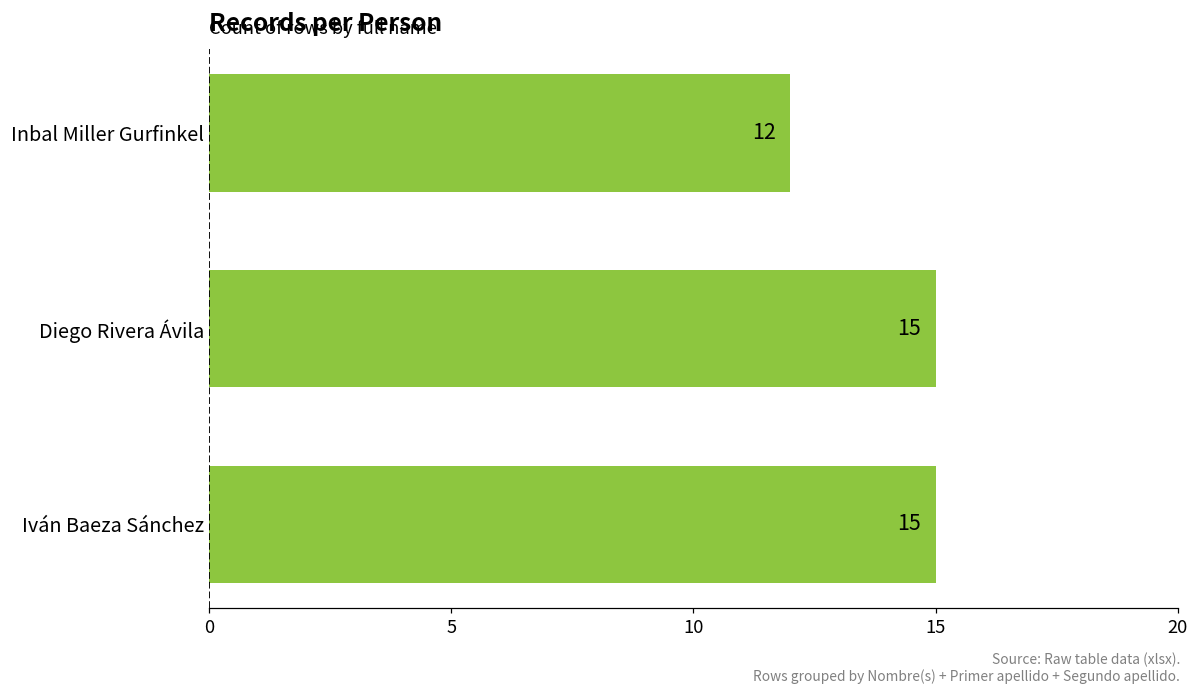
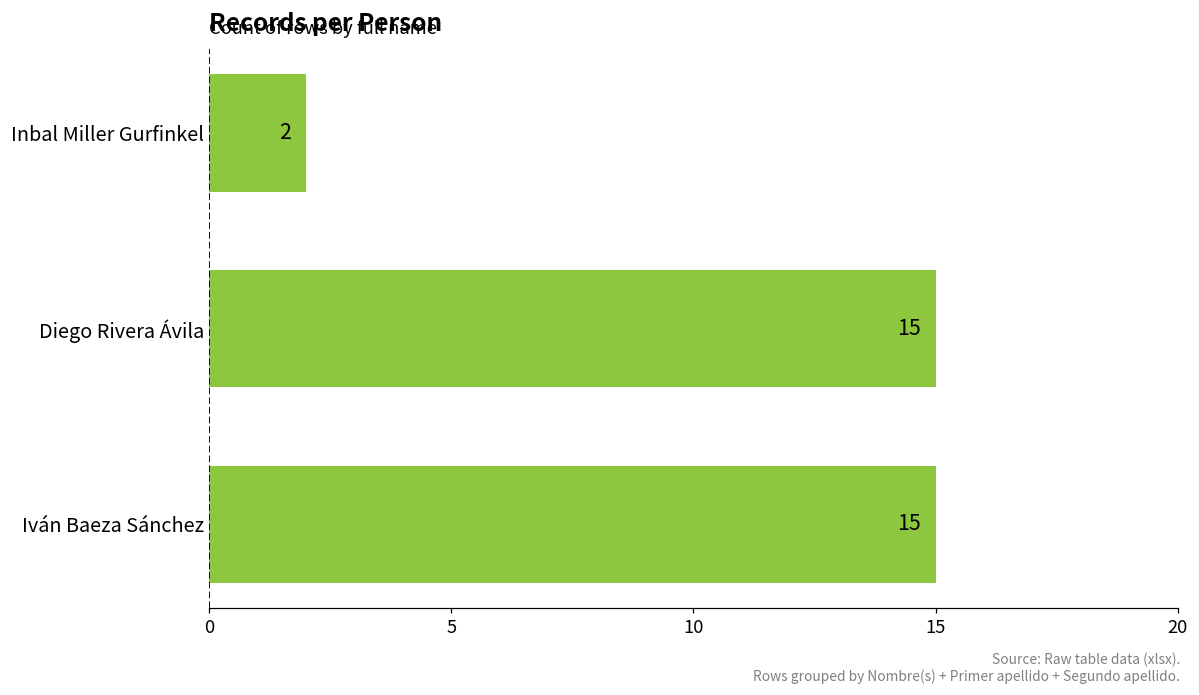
Inbal Miller Gurfinkel: 12 -> 2
